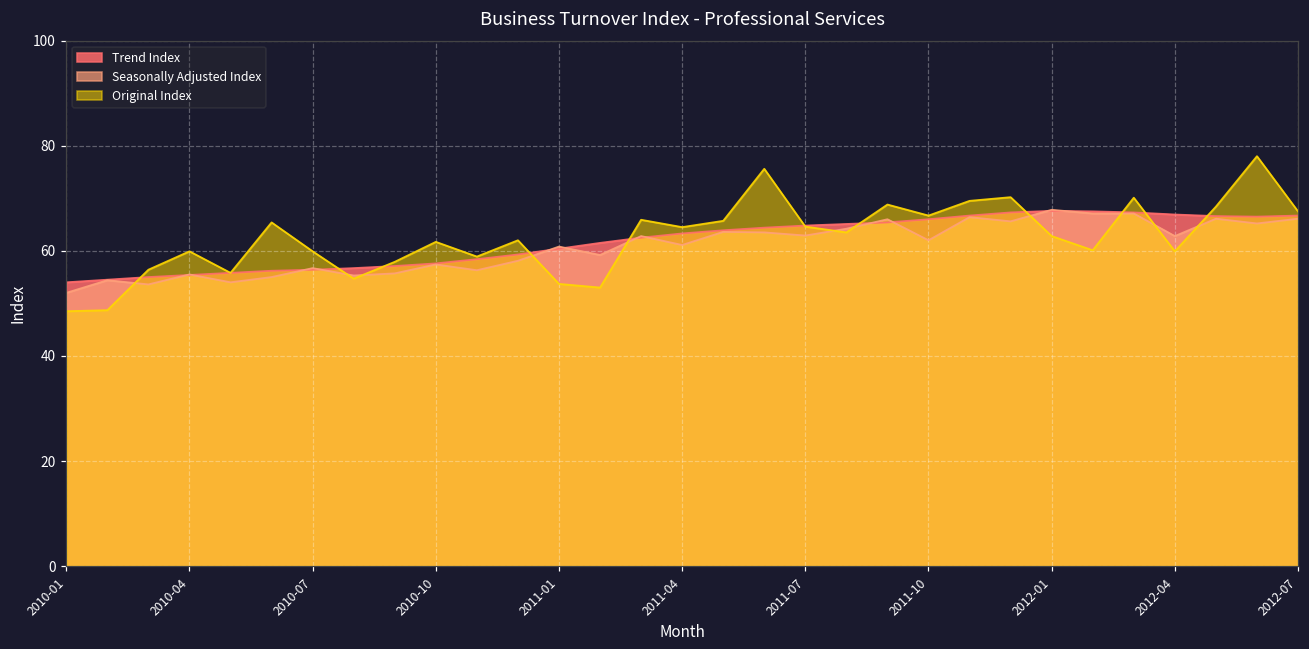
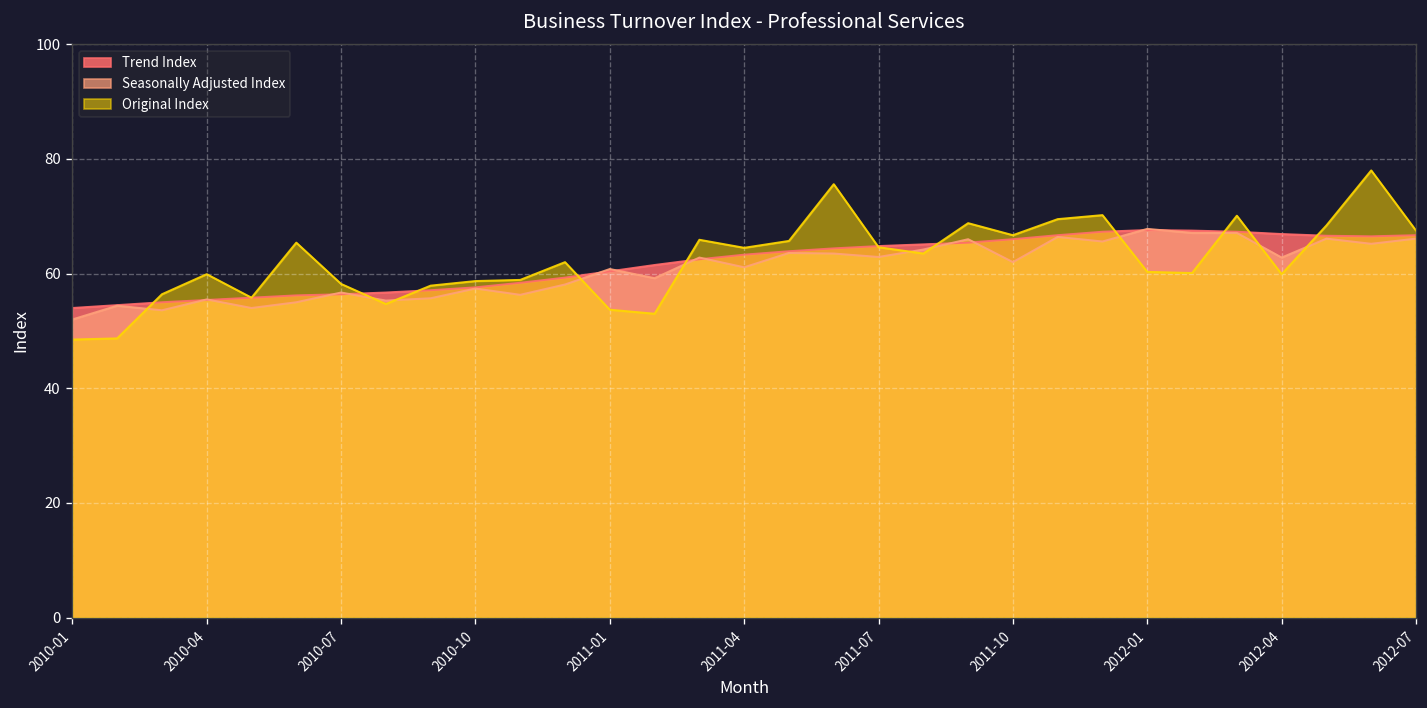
Original Index, 2010-07: 60 -> 58
Original Index, 2010-10: 62 -> 59
Original Index, 2012-01: 63 -> 60
